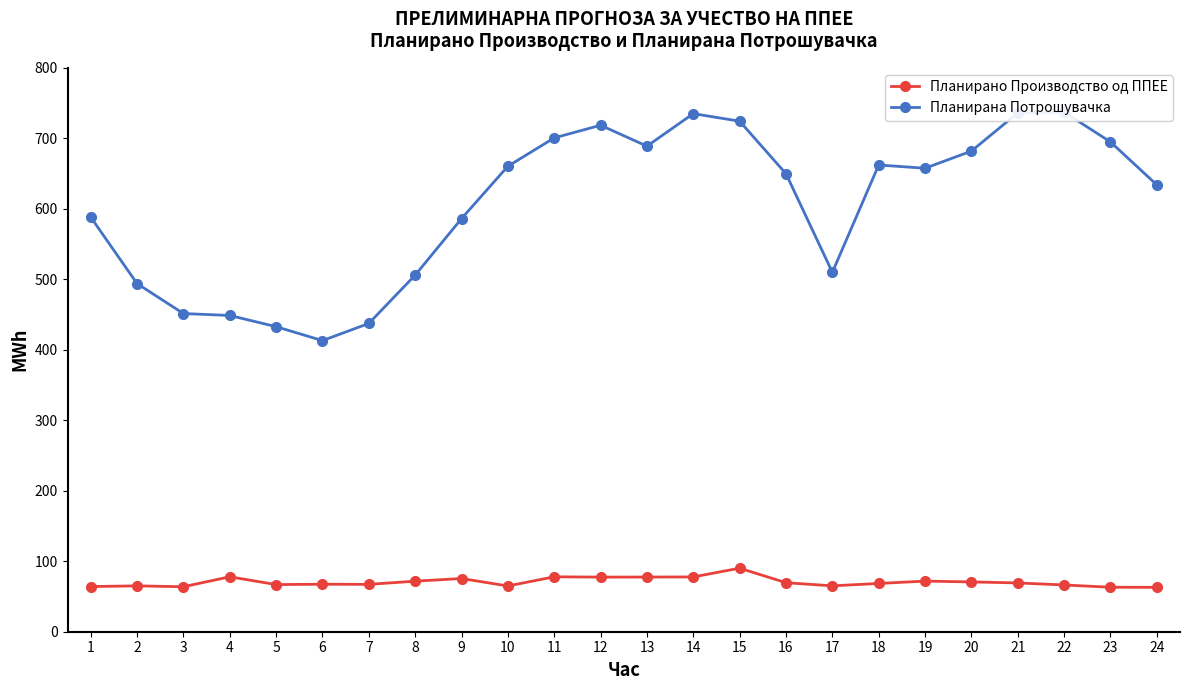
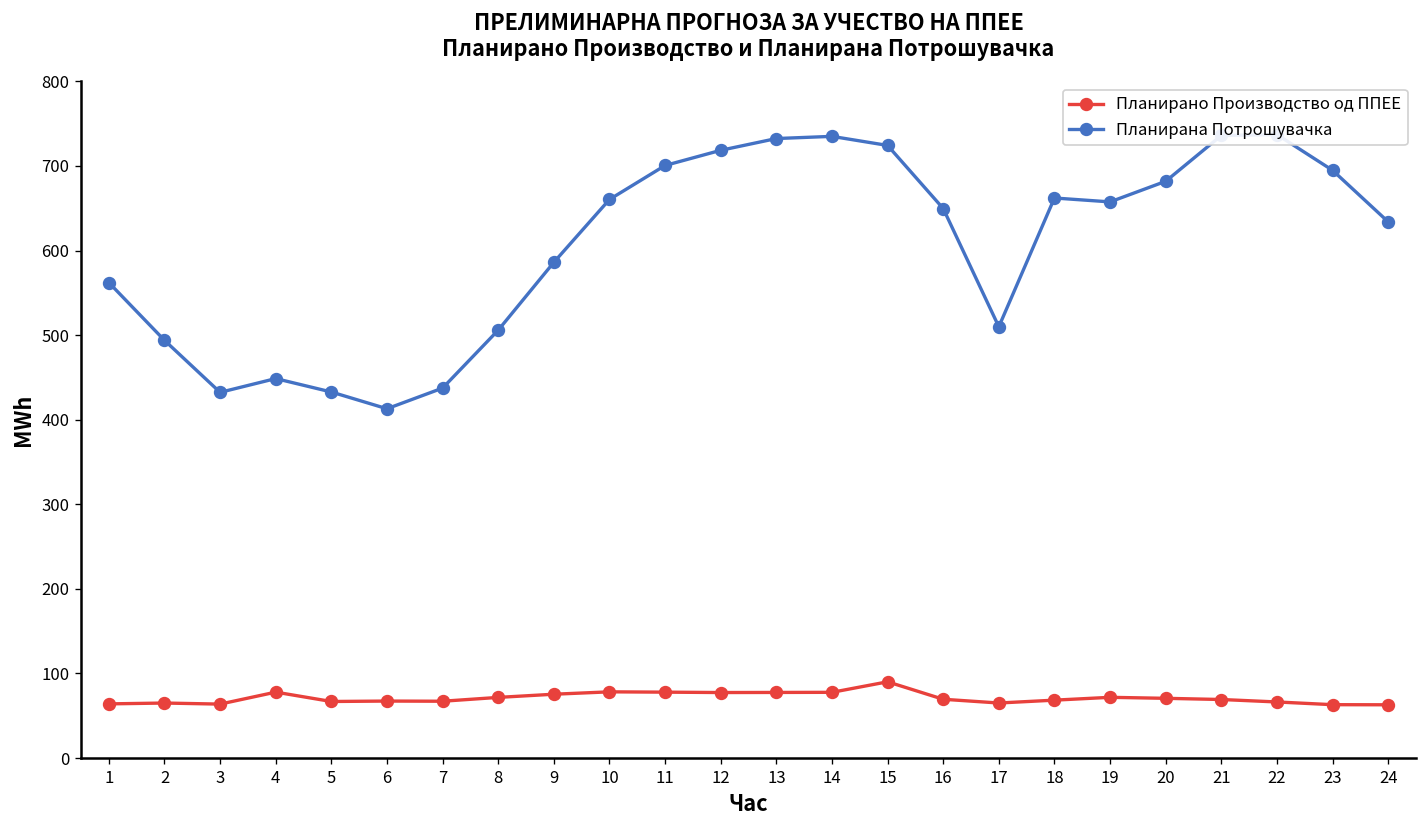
Планирана Потрошувачка, 1: 590 -> 560
Планирана Потрошувачка, 3: 450 -> 430
Планирано Производство од ППЕЕ, 10: 60 -> 80
Планирана Потрошувачка, 13: 690 -> 730
